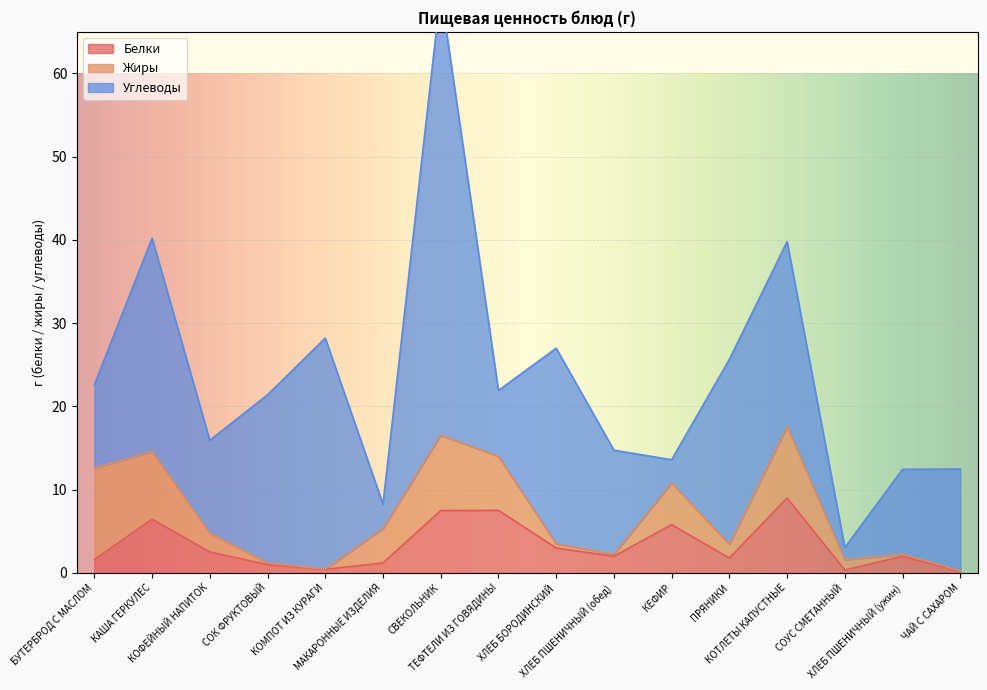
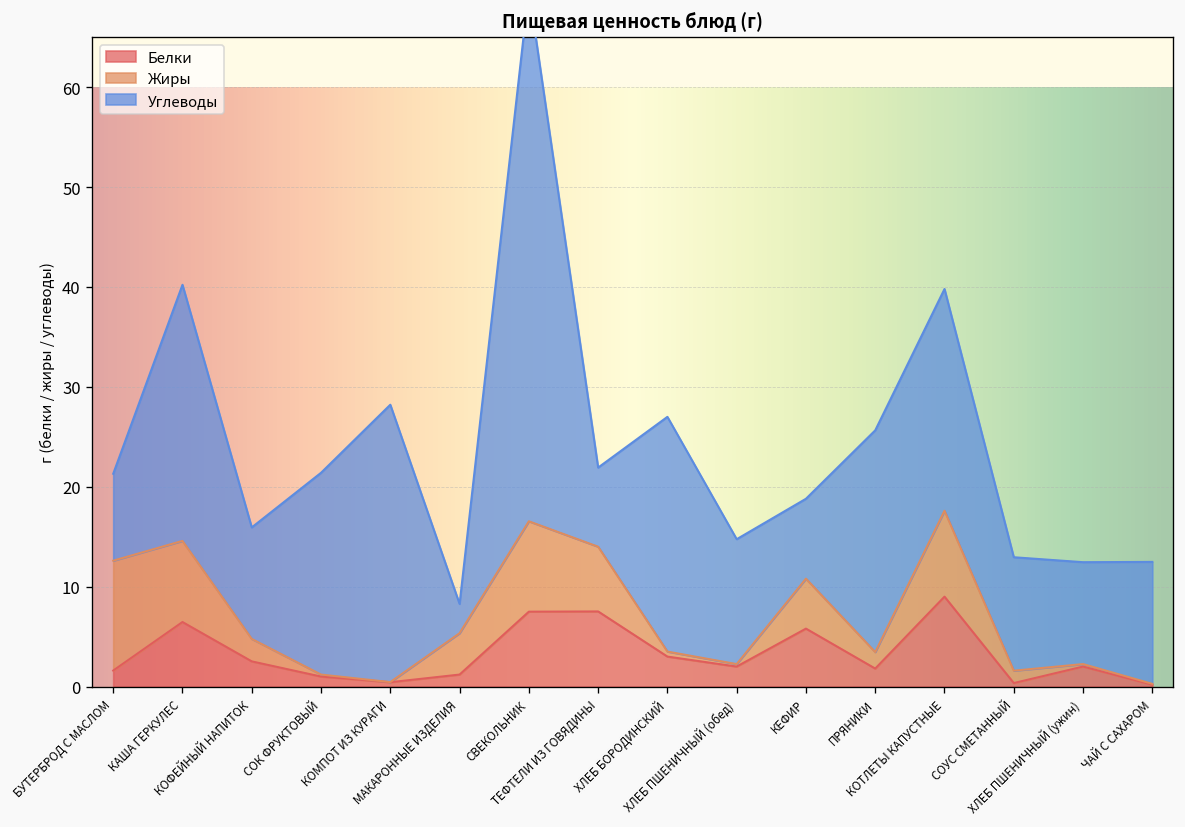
Углеводы, БУТЕРБРОД С МАСЛОМ: 10 -> 9
Углеводы, КЕФИР: 3 -> 8
Углеводы, СОУС СМЕТАННЫЙ: 1 -> 11
